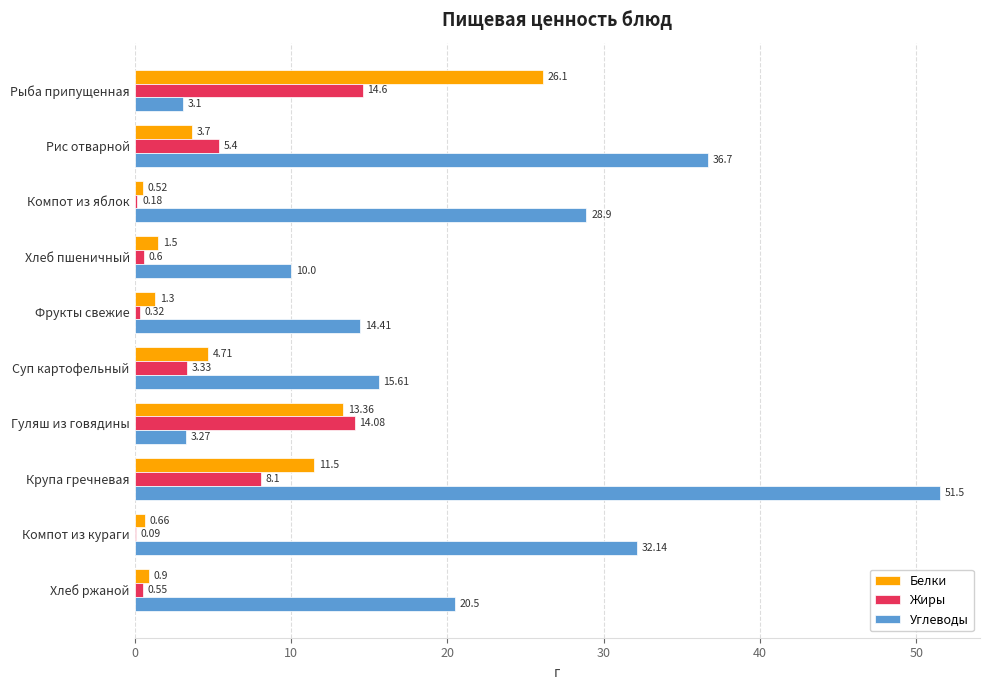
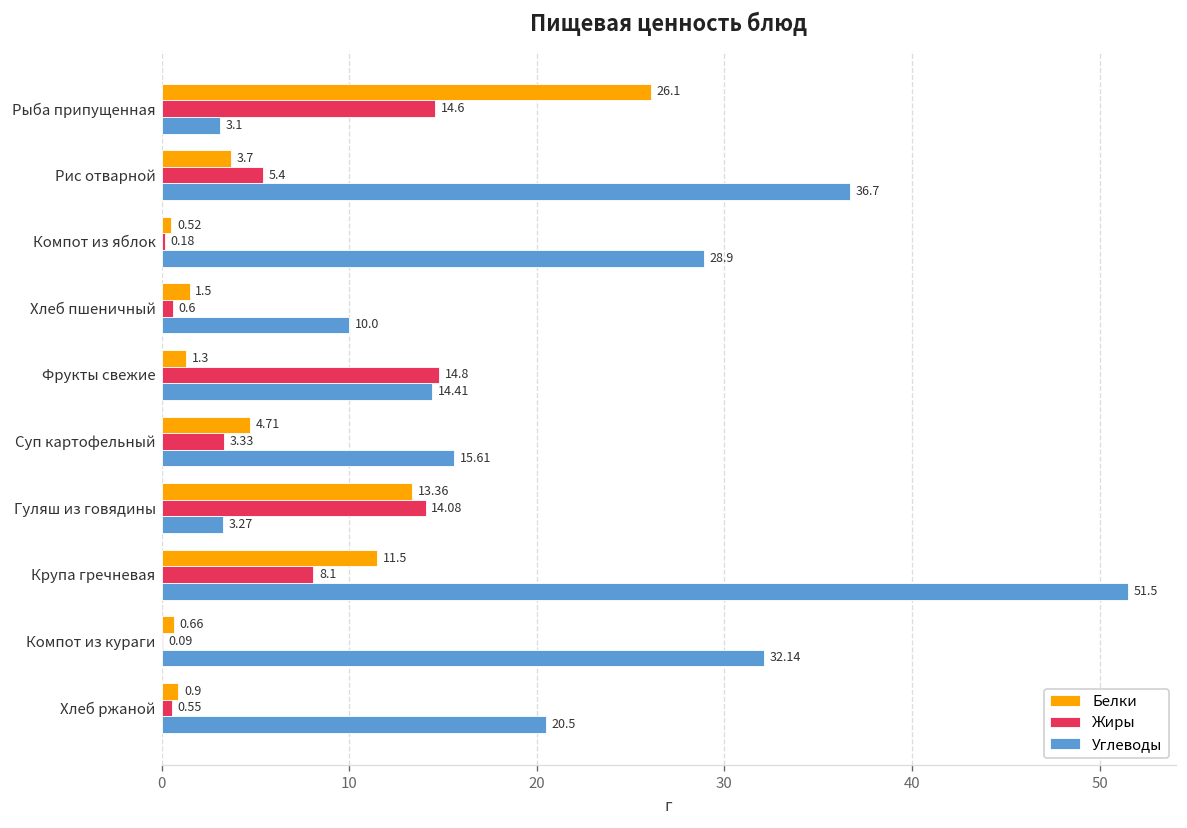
Жиры, Фрукты свежие: 0.32 -> 14.8
